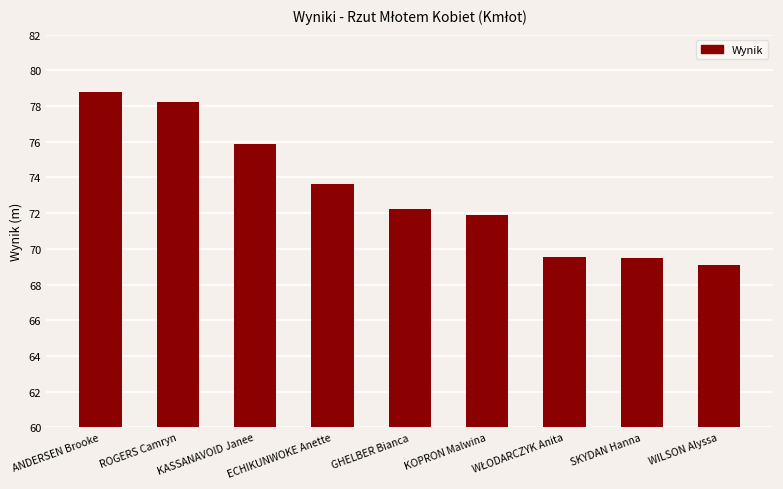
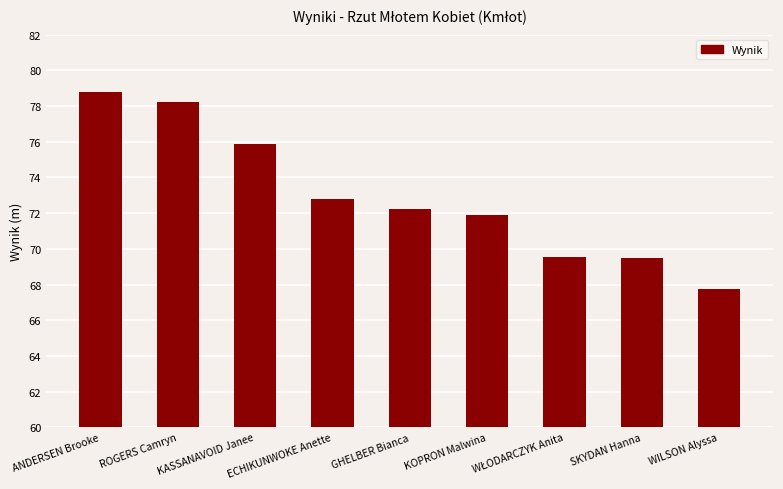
ECHIKUNWOKE Anette: 73.7 -> 72.8
WILSON Alyssa: 69.1 -> 67.8
